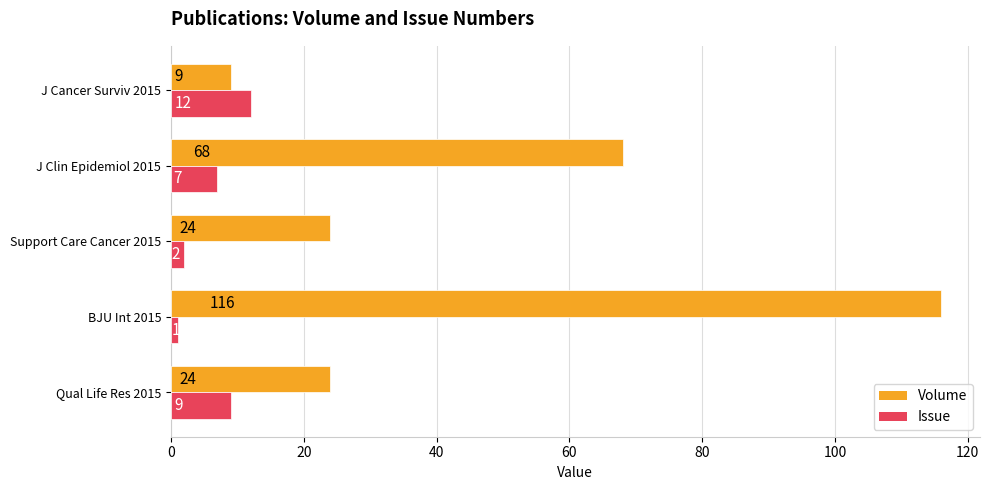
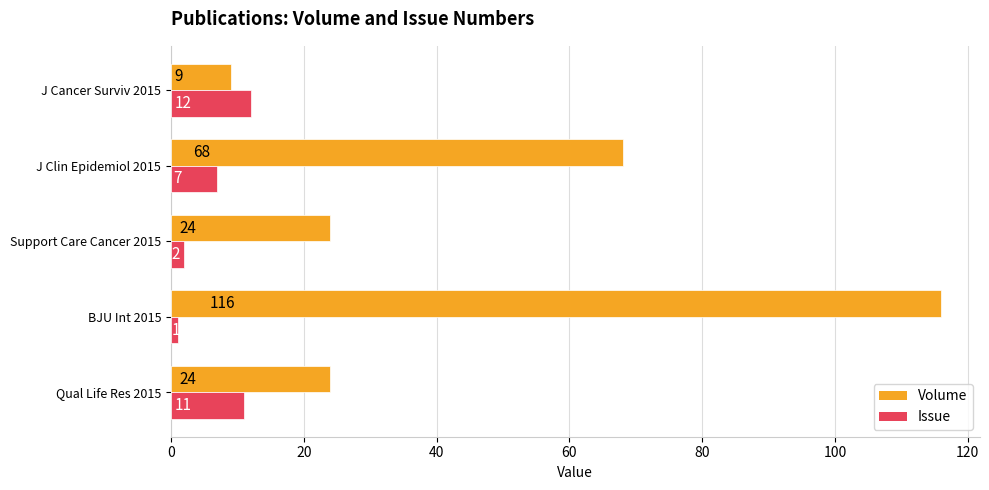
Issue, Qual Life Res 2015: 9 -> 11
